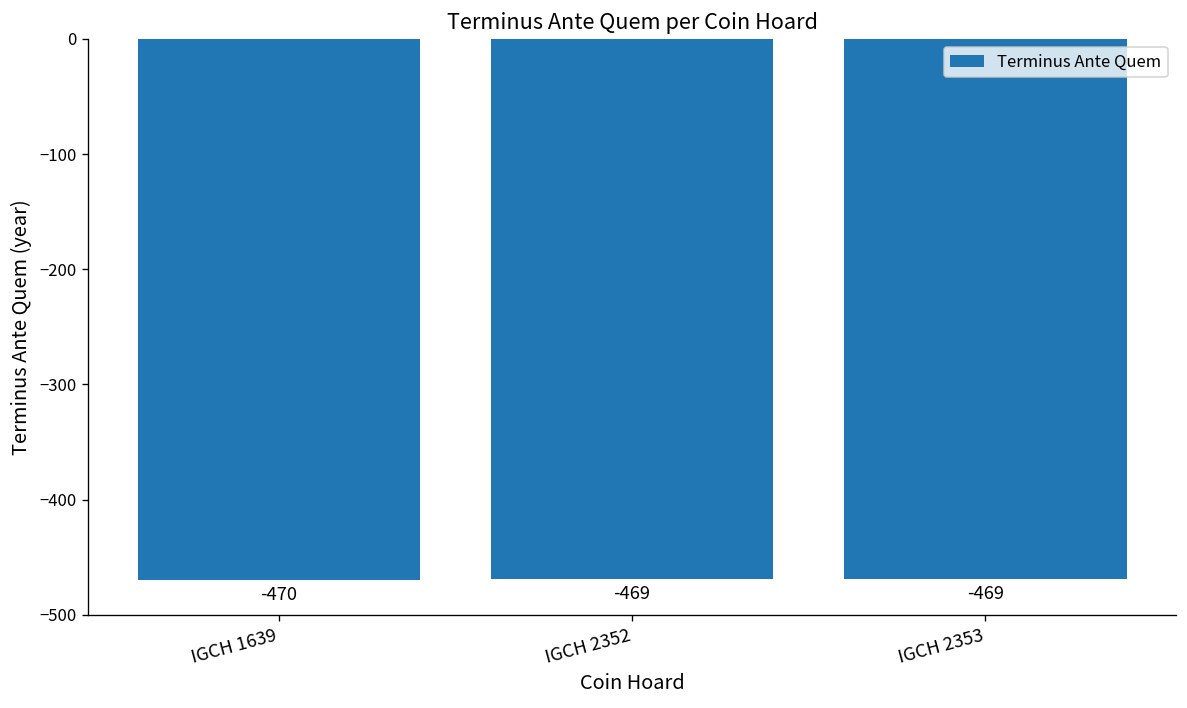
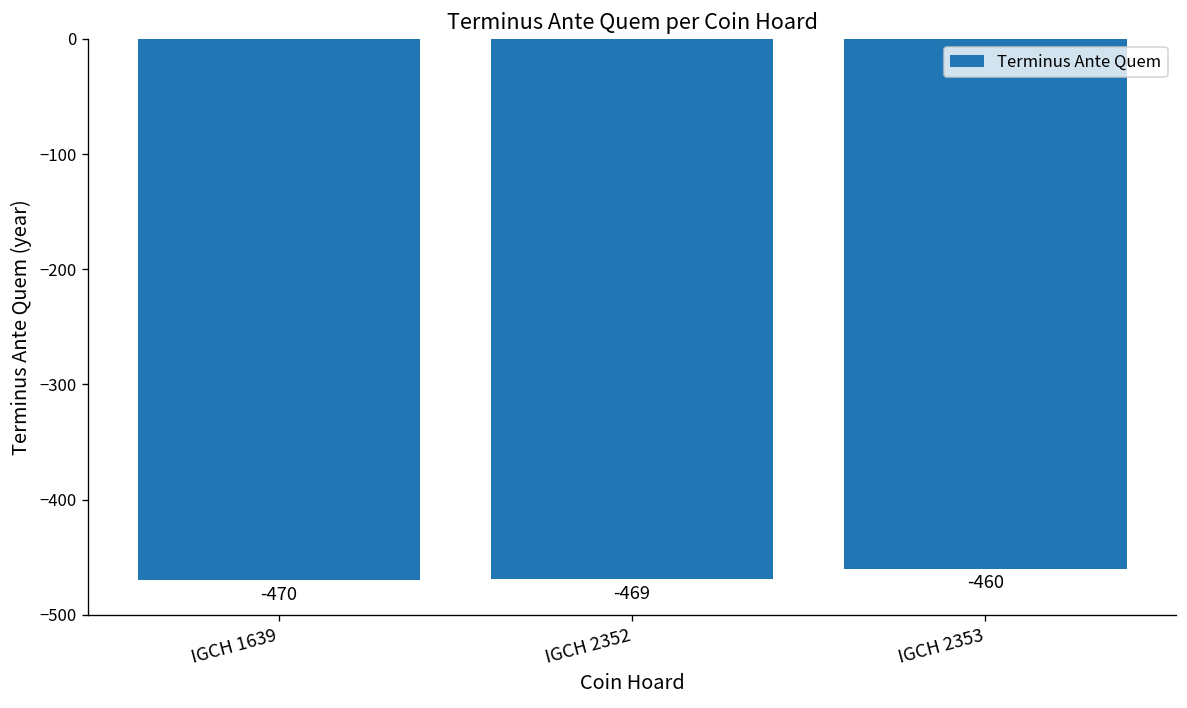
IGCH 2353: -469 -> -460
